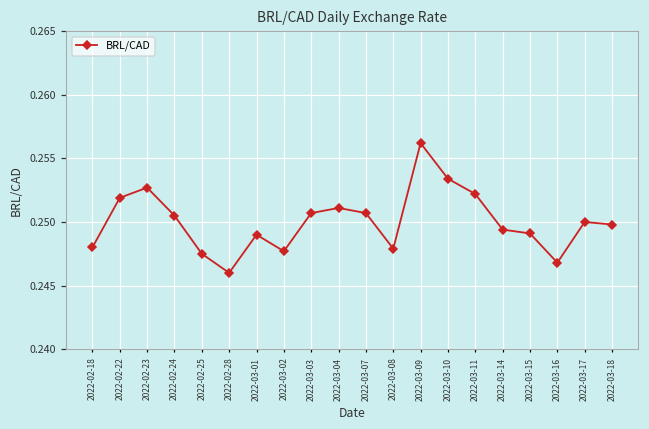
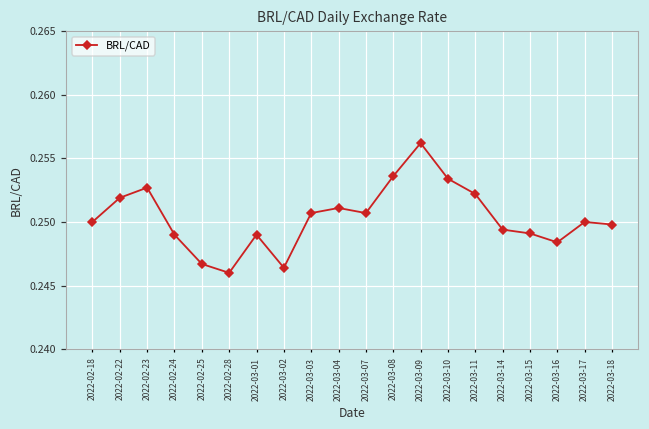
2022-02-18: 0.248 -> 0.250
2022-02-24: 0.2505 -> 0.2490
2022-02-25: 0.2475 -> 0.2467
2022-03-02: 0.2477 -> 0.2464
2022-03-08: 0.2479 -> 0.2536
2022-03-16: 0.2468 -> 0.2484
